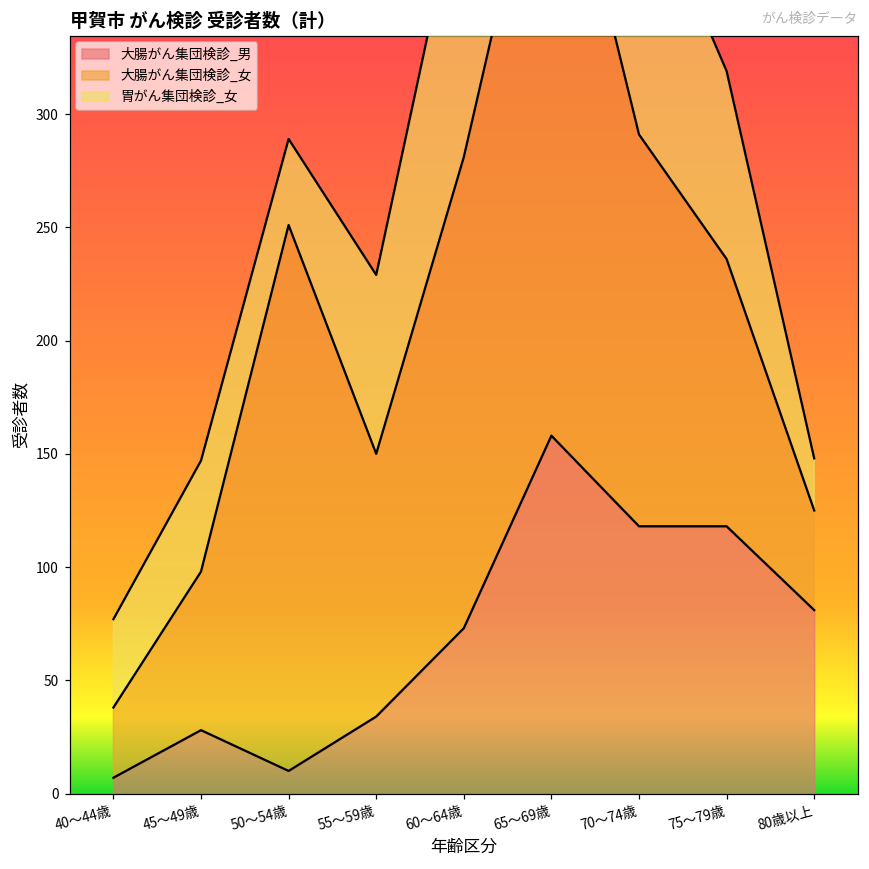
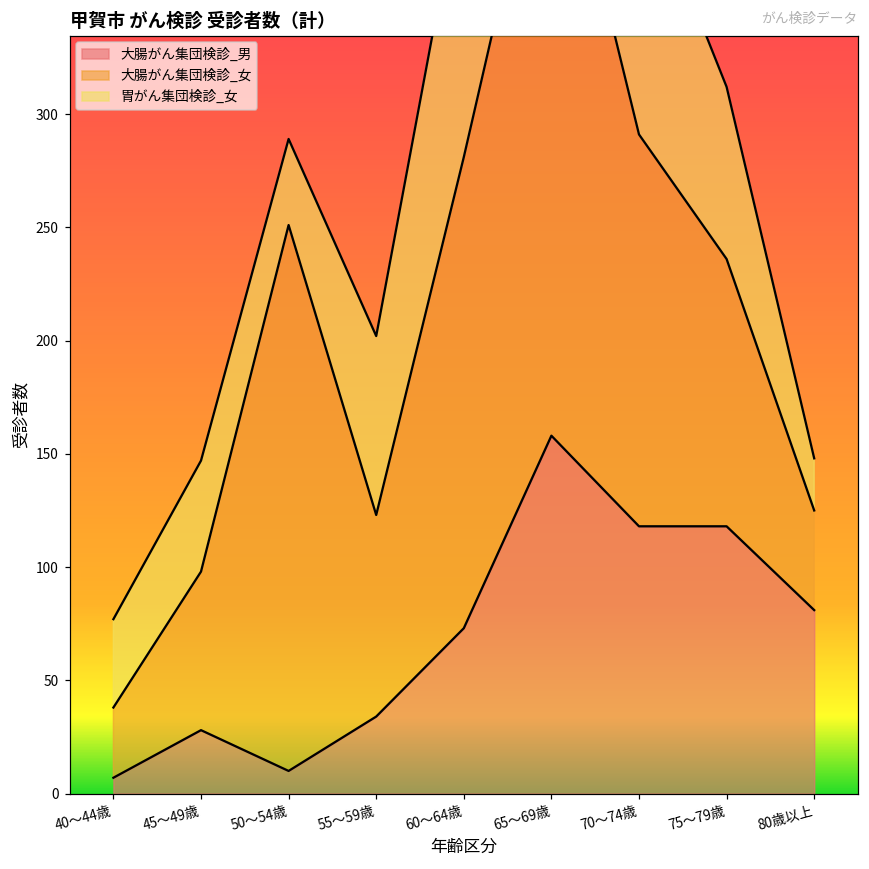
大腸がん集団検診_女, 55～59歳: 116 -> 89
胃がん集団検診_女, 75～79歳: 83 -> 76
